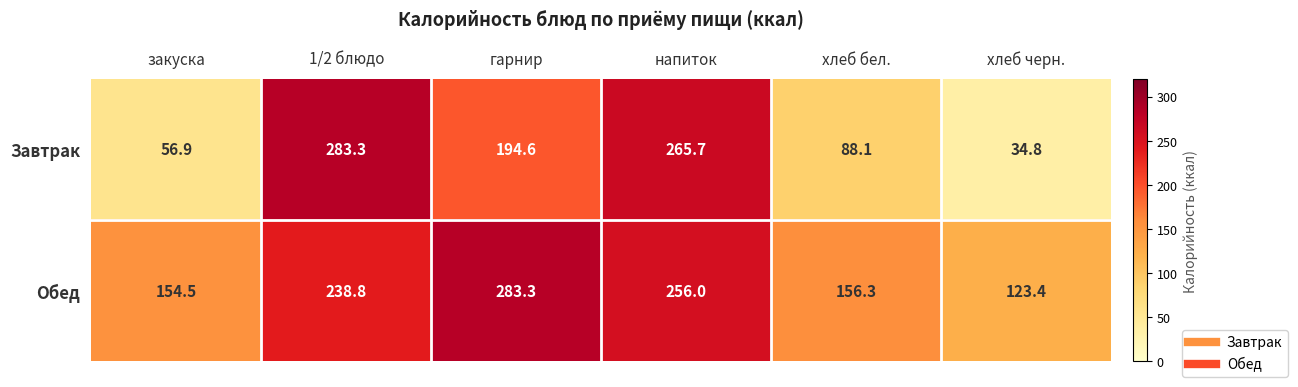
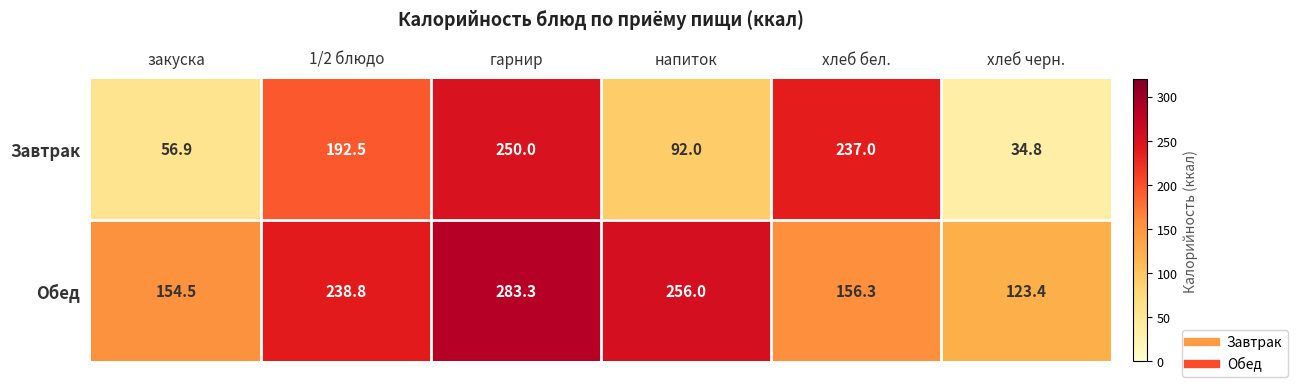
Завтрак, 1/2 блюдо: 283.3 -> 192.5
Завтрак, гарнир: 194.6 -> 250.0
Завтрак, напиток: 265.7 -> 92.0
Завтрак, хлеб бел.: 88.1 -> 237.0
